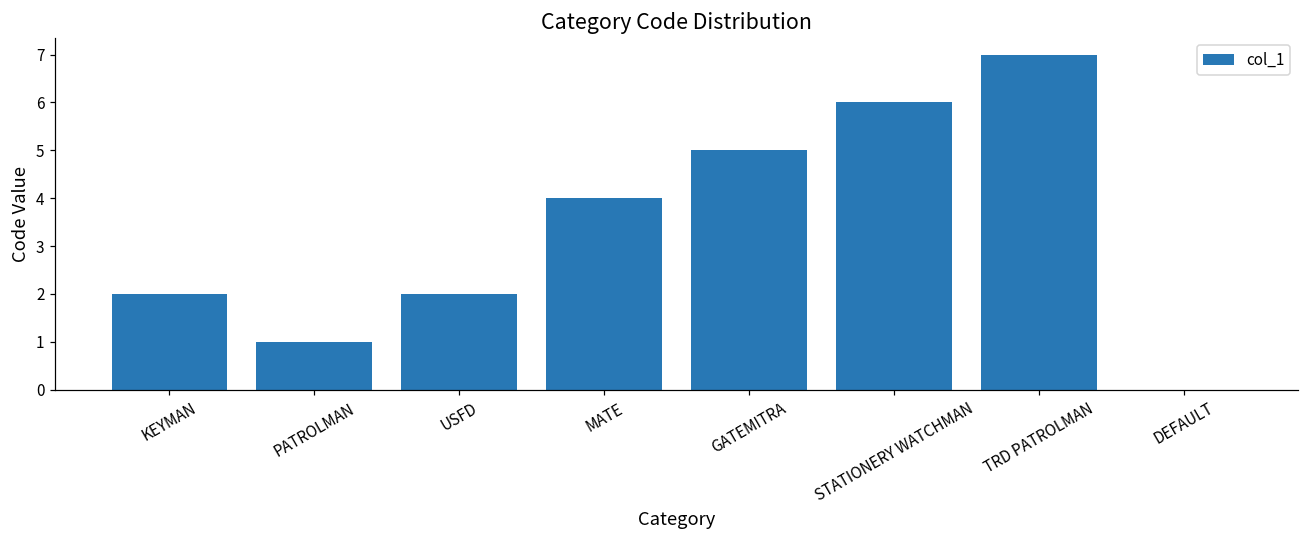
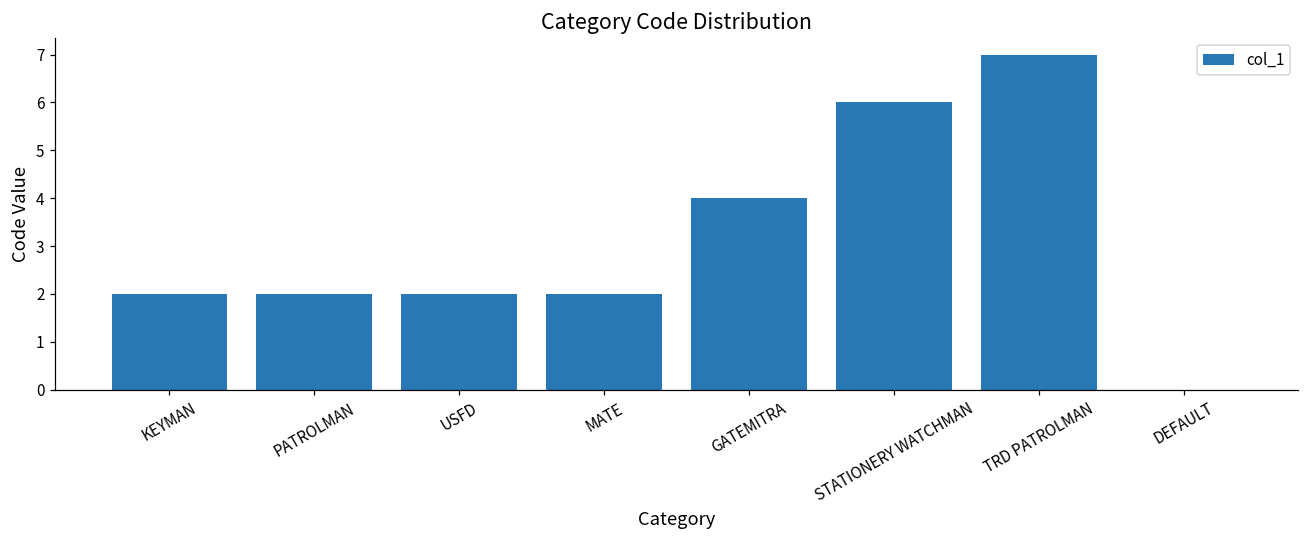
PATROLMAN: 1 -> 2
MATE: 4 -> 2
GATEMITRA: 5 -> 4
